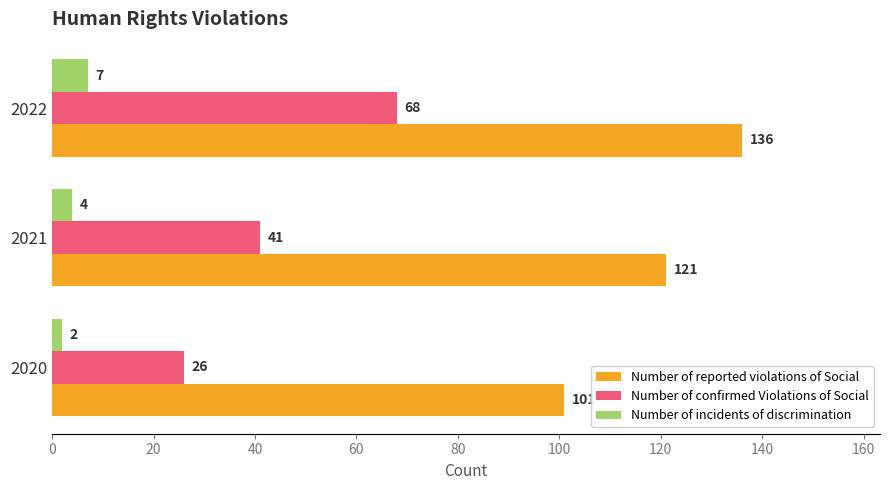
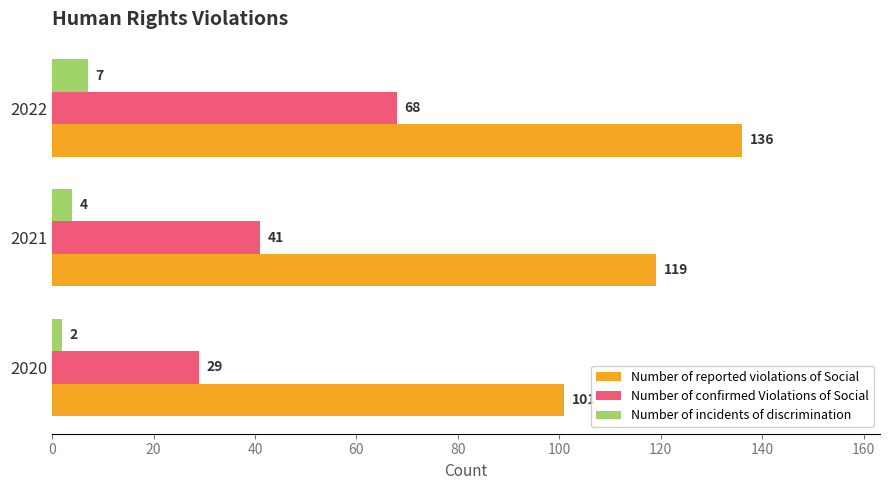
Number of reported violations of Social, 2021: 121 -> 119
Number of confirmed Violations of Social, 2020: 26 -> 29
